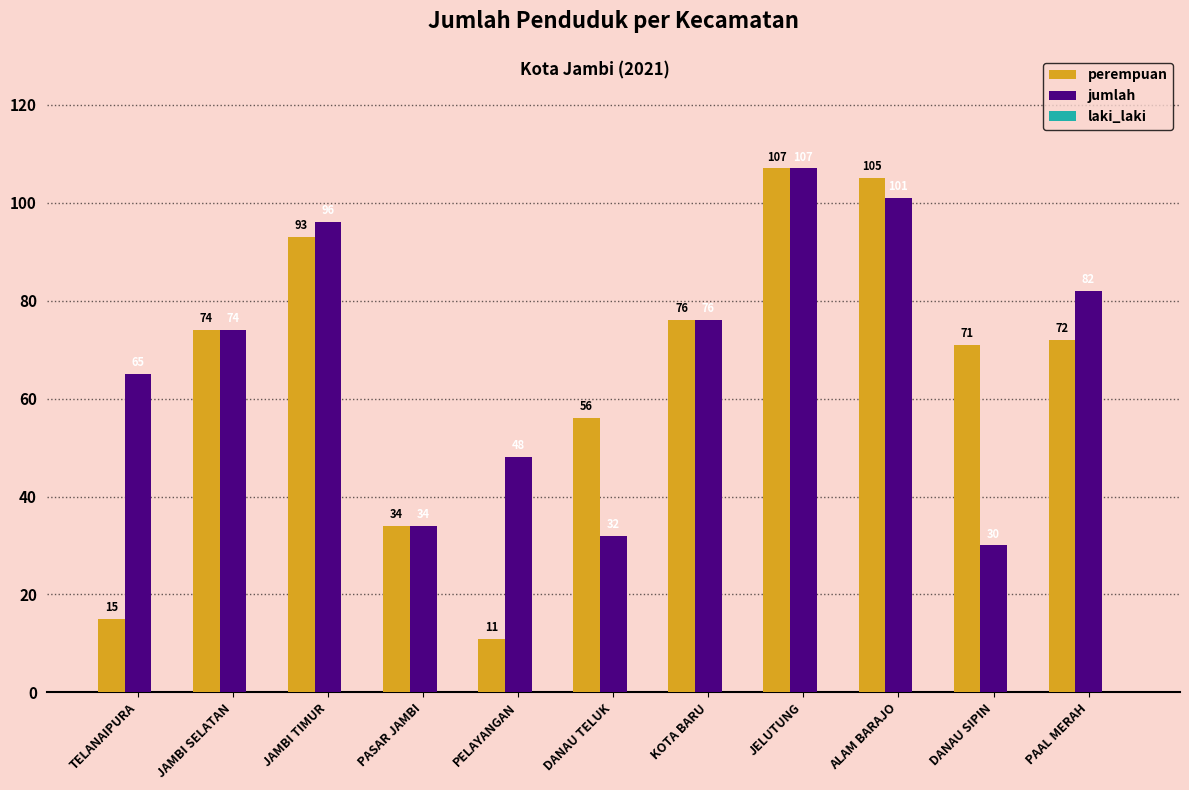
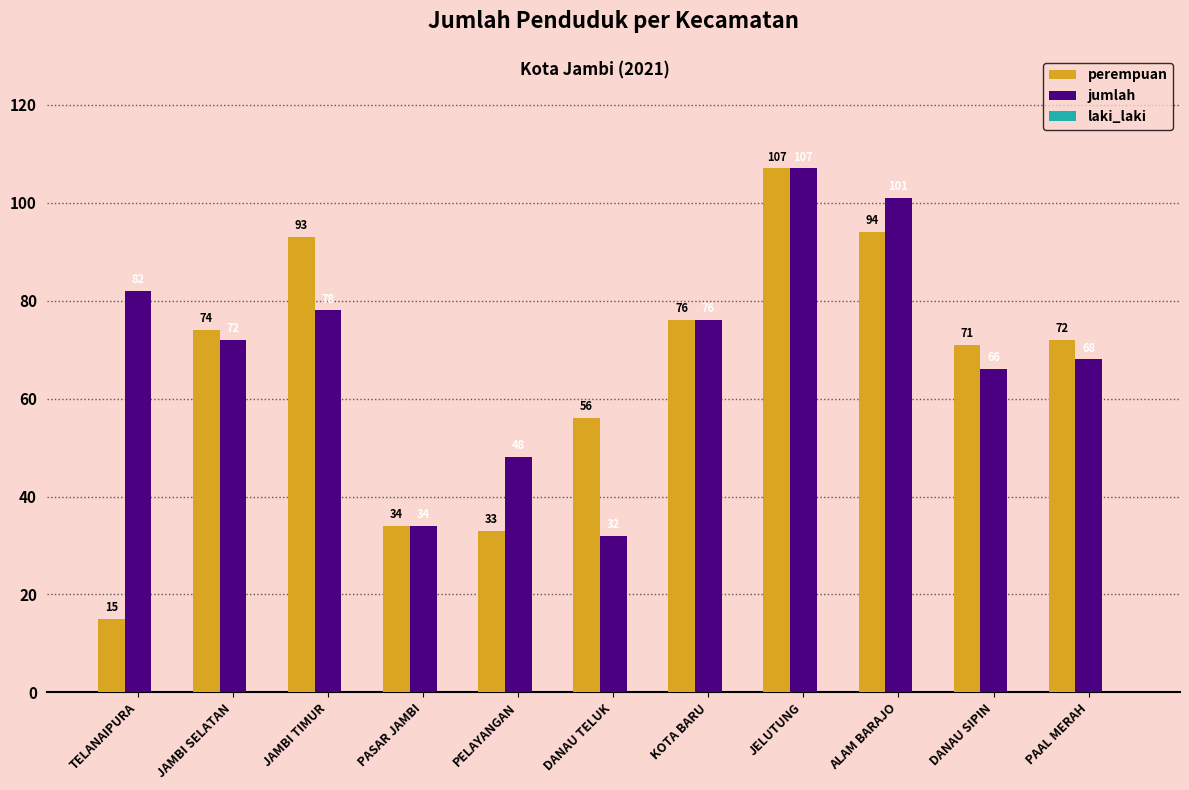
jumlah, TELANAIPURA: 65 -> 82
jumlah, JAMBI SELATAN: 74 -> 72
jumlah, JAMBI TIMUR: 96 -> 78
perempuan, PELAYANGAN: 11 -> 33
perempuan, ALAM BARAJO: 105 -> 94
jumlah, DANAU SIPIN: 30 -> 66
jumlah, PAAL MERAH: 82 -> 68
